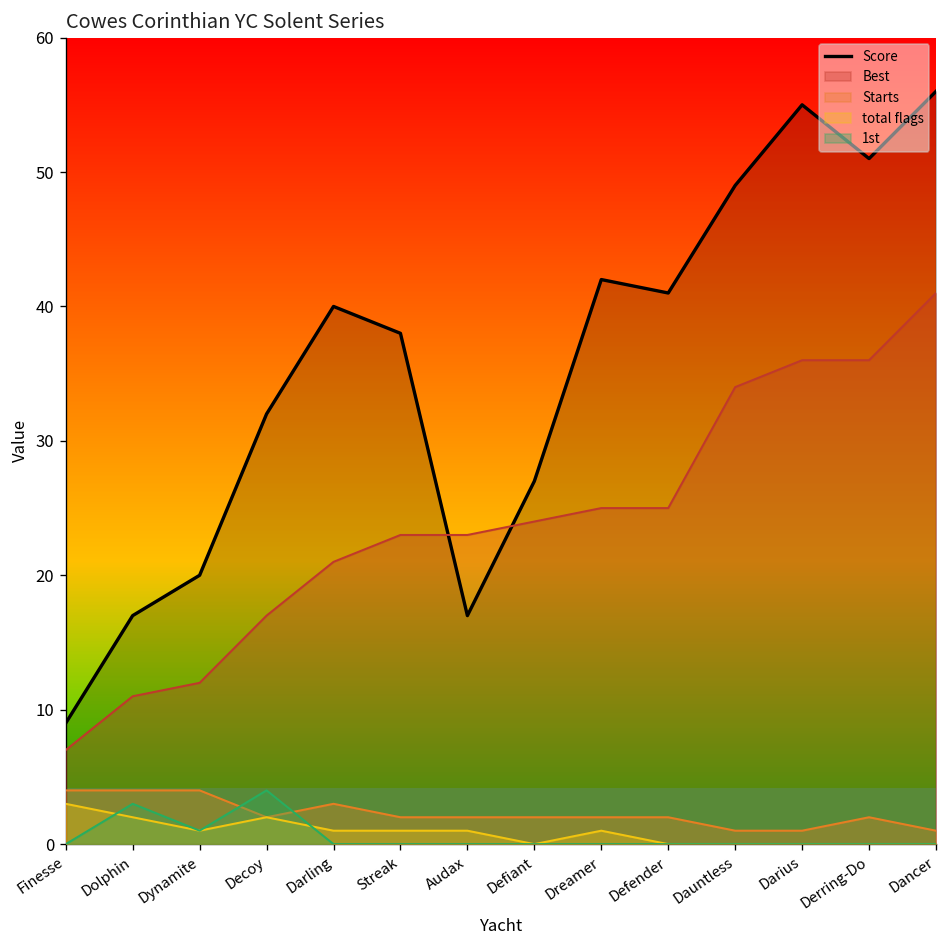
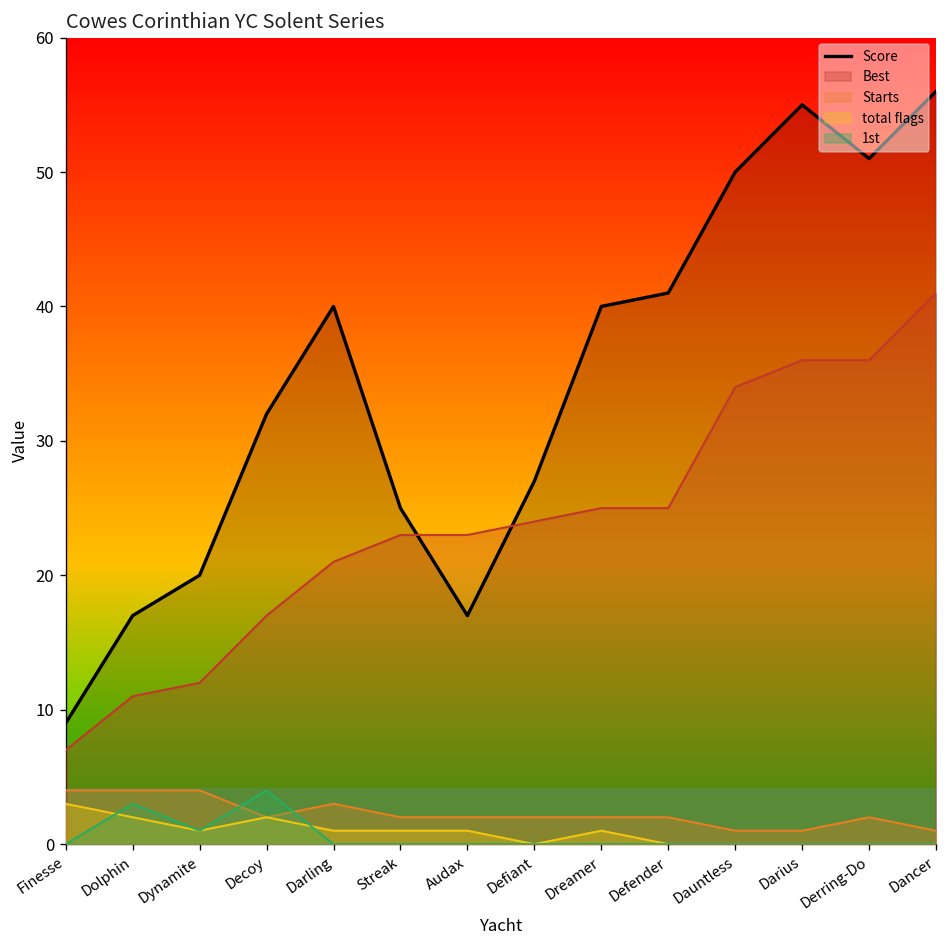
Score, Streak: 38 -> 25
Score, Dreamer: 42 -> 40
Score, Dauntless: 49 -> 50
